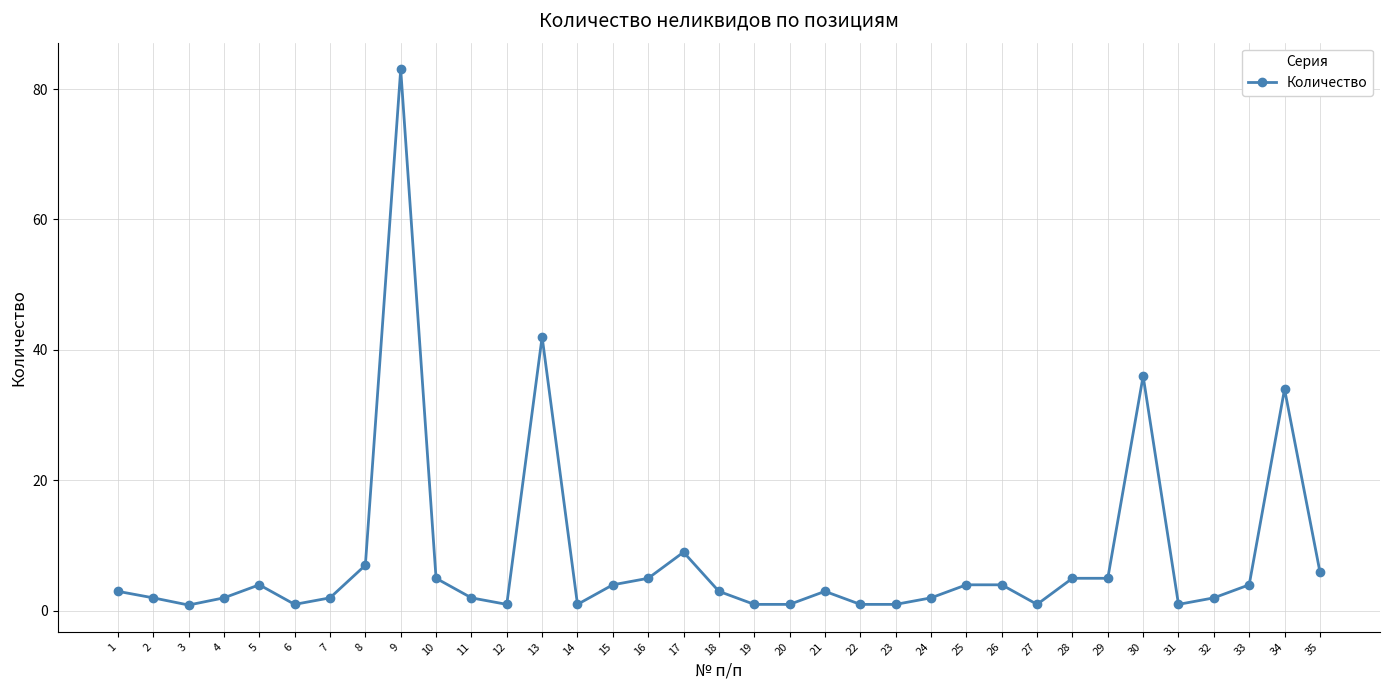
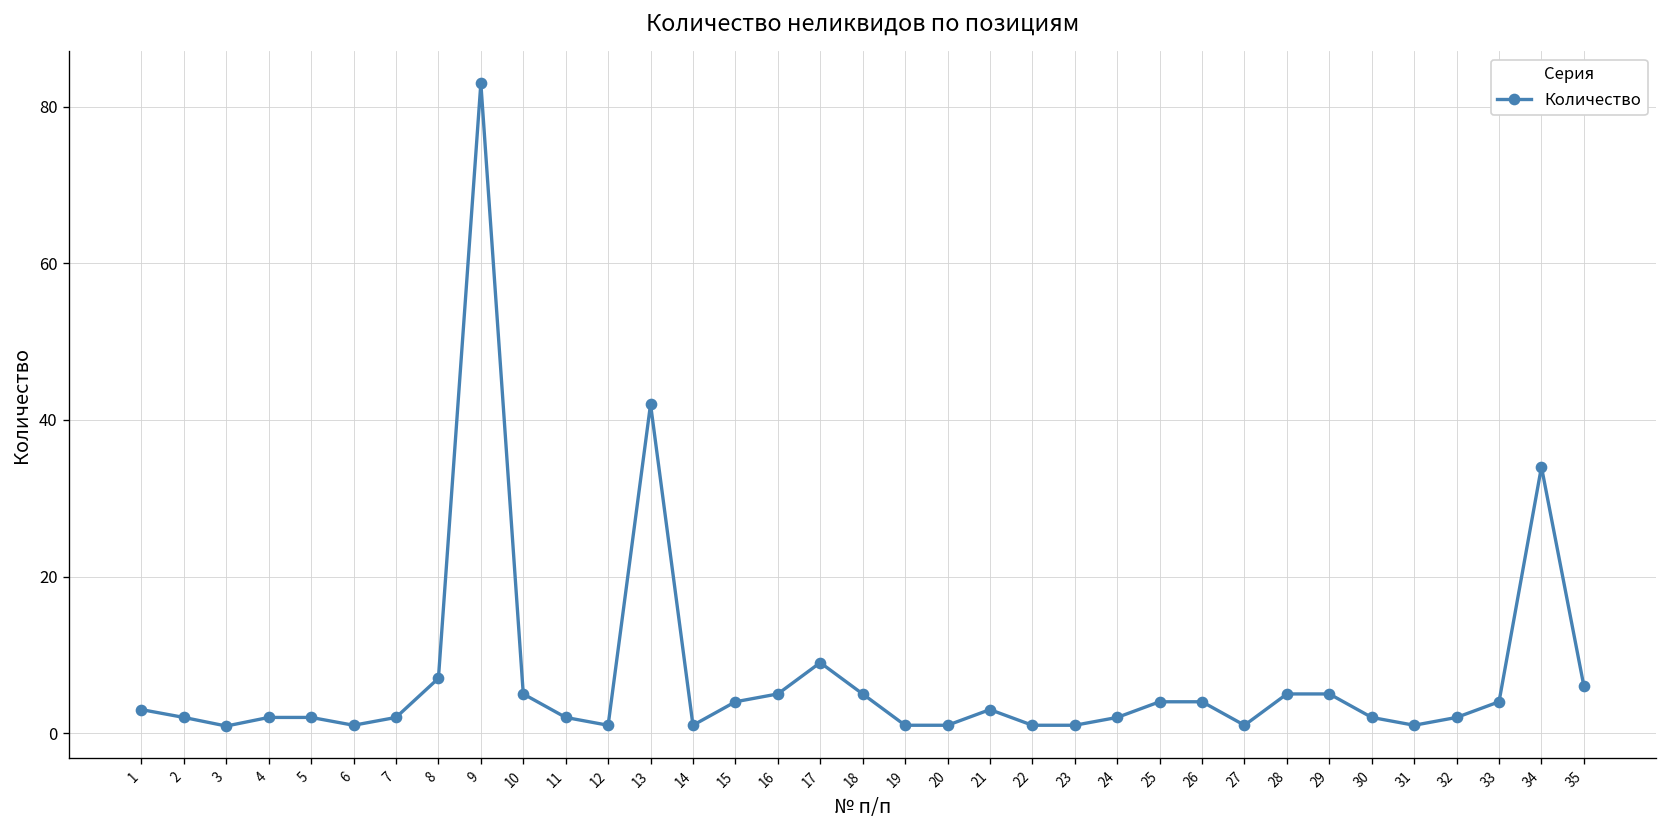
5: 4 -> 2
18: 3 -> 5
30: 36 -> 2
